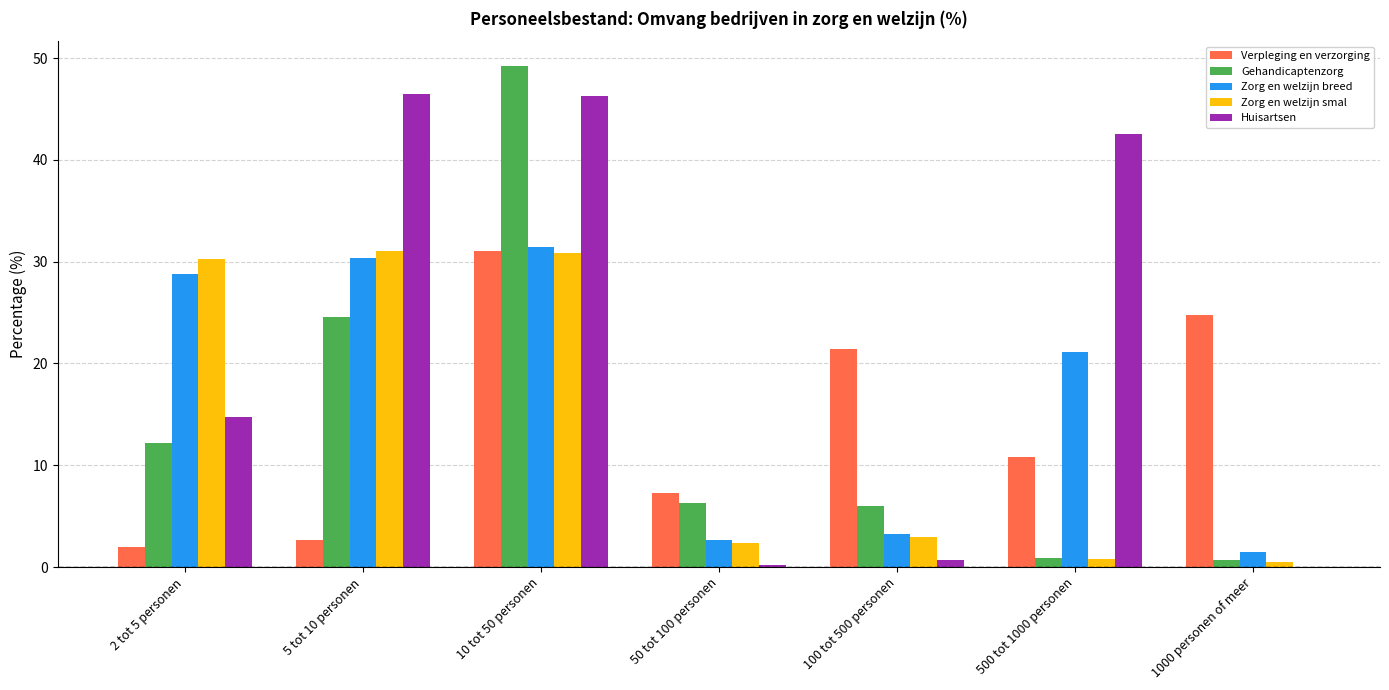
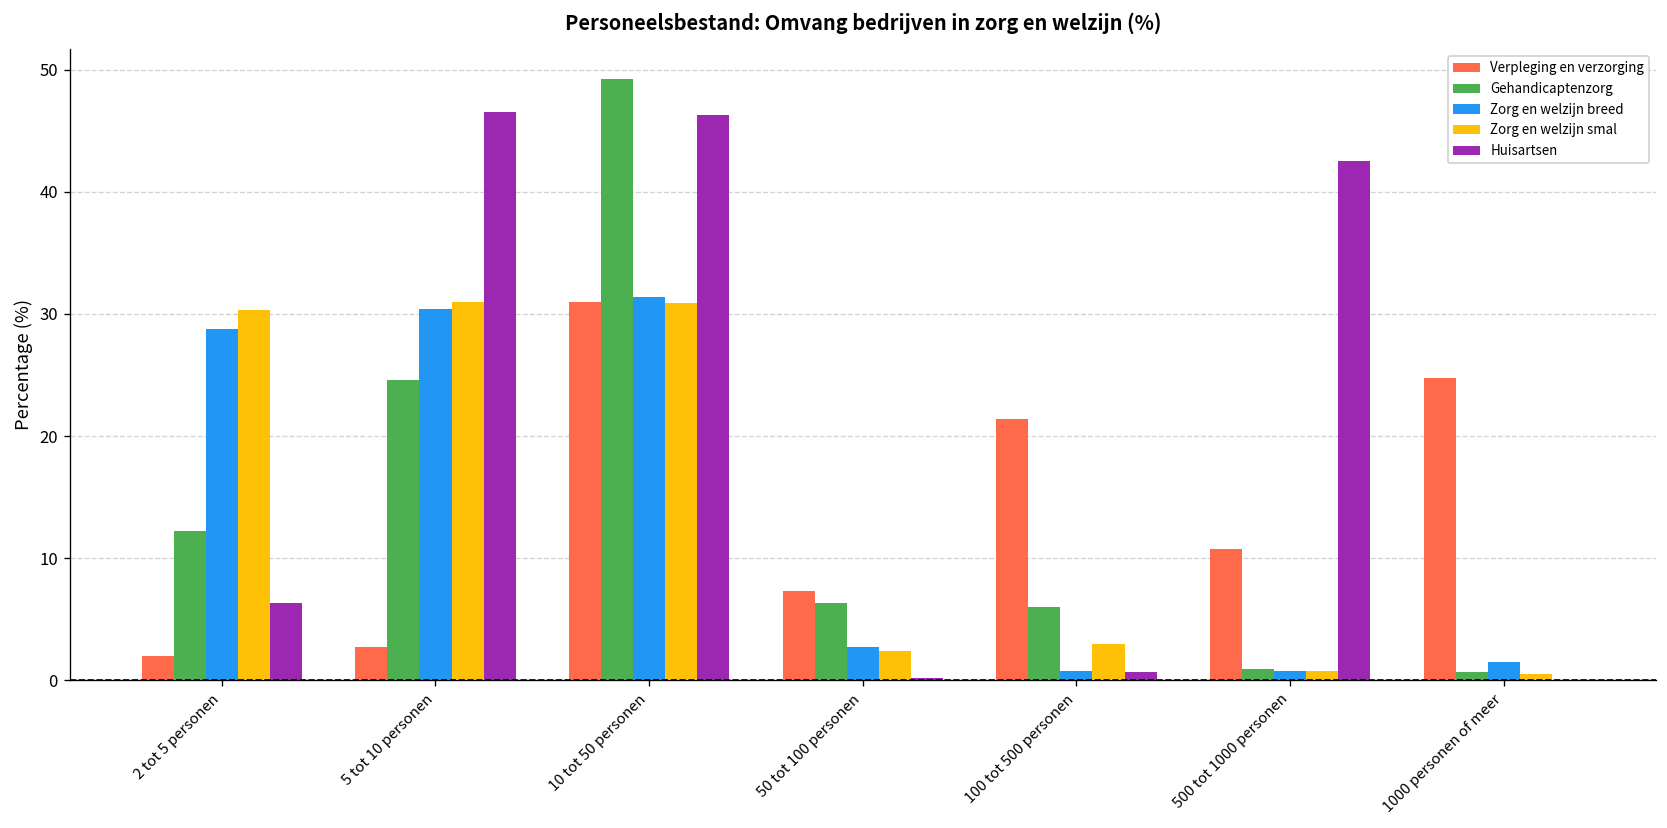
Huisartsen, 2 tot 5 personen: 14.7 -> 6.3
Zorg en welzijn breed, 100 tot 500 personen: 3.2 -> 0.8
Zorg en welzijn breed, 500 tot 1000 personen: 21.1 -> 0.8
